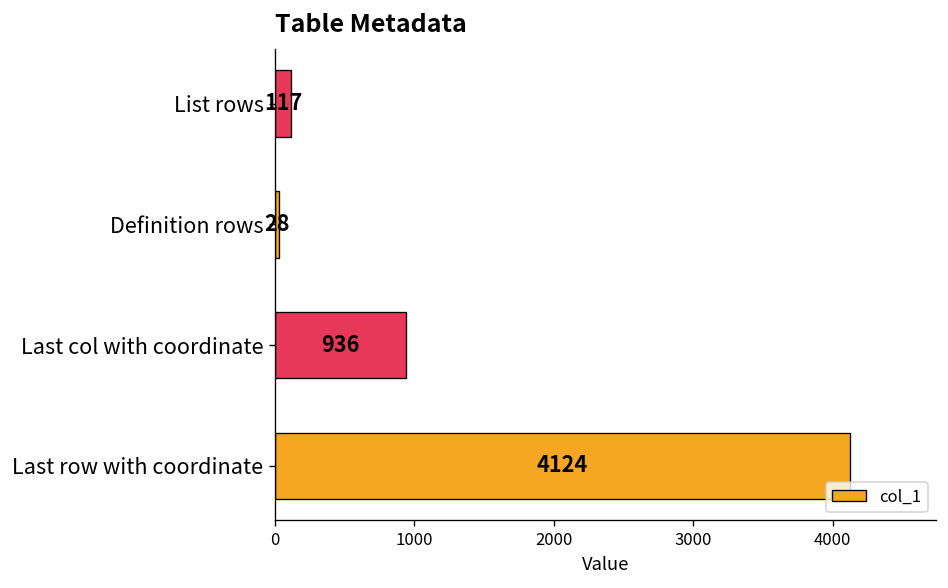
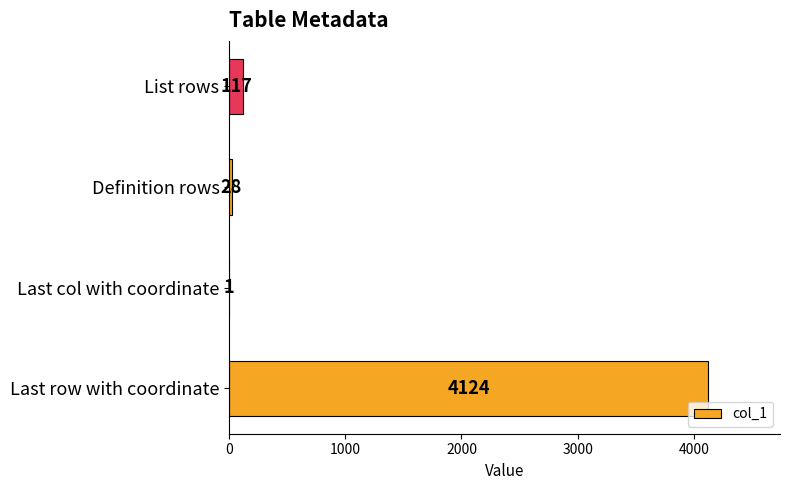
Last col with coordinate: 936 -> 1
